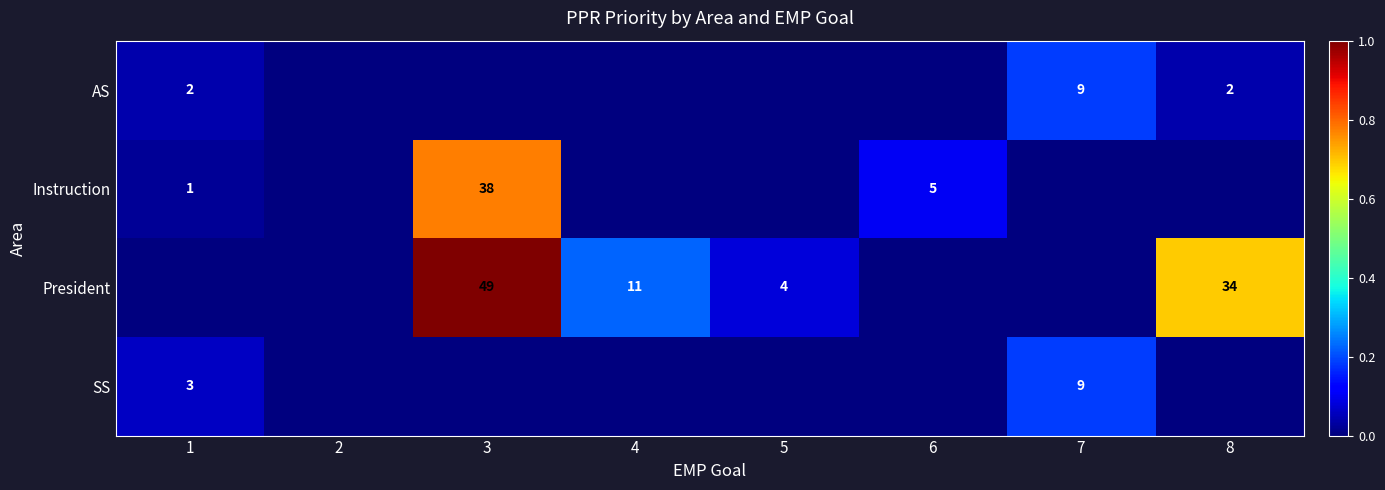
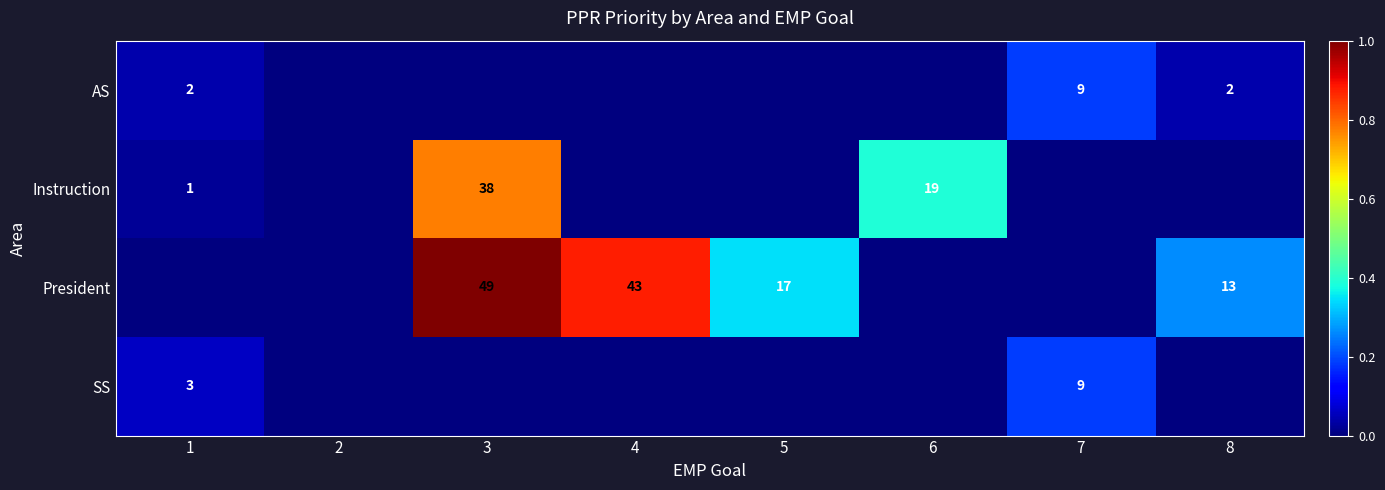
Instruction, 6: 5 -> 19
President, 4: 11 -> 43
President, 5: 4 -> 17
President, 8: 34 -> 13
